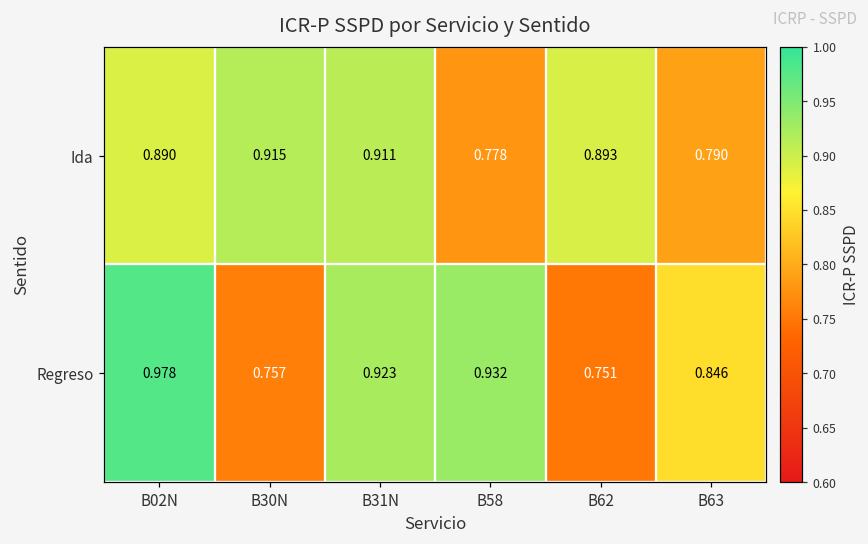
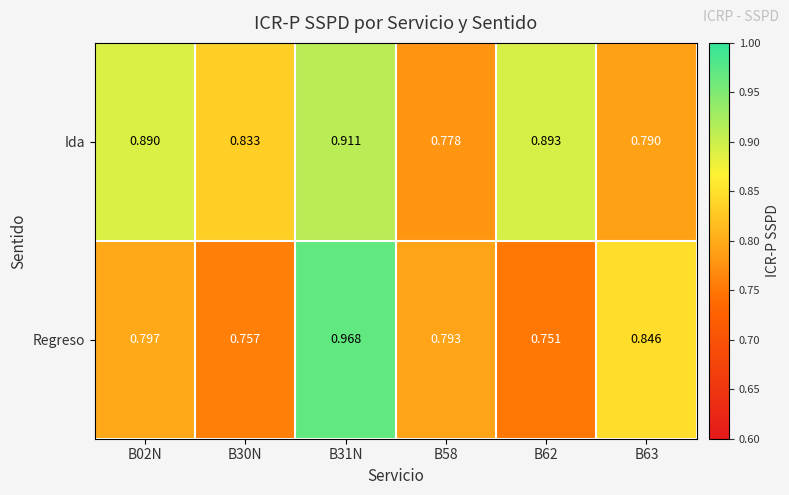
Ida, B30N: 0.915 -> 0.833
Regreso, B02N: 0.978 -> 0.797
Regreso, B31N: 0.923 -> 0.968
Regreso, B58: 0.932 -> 0.793
